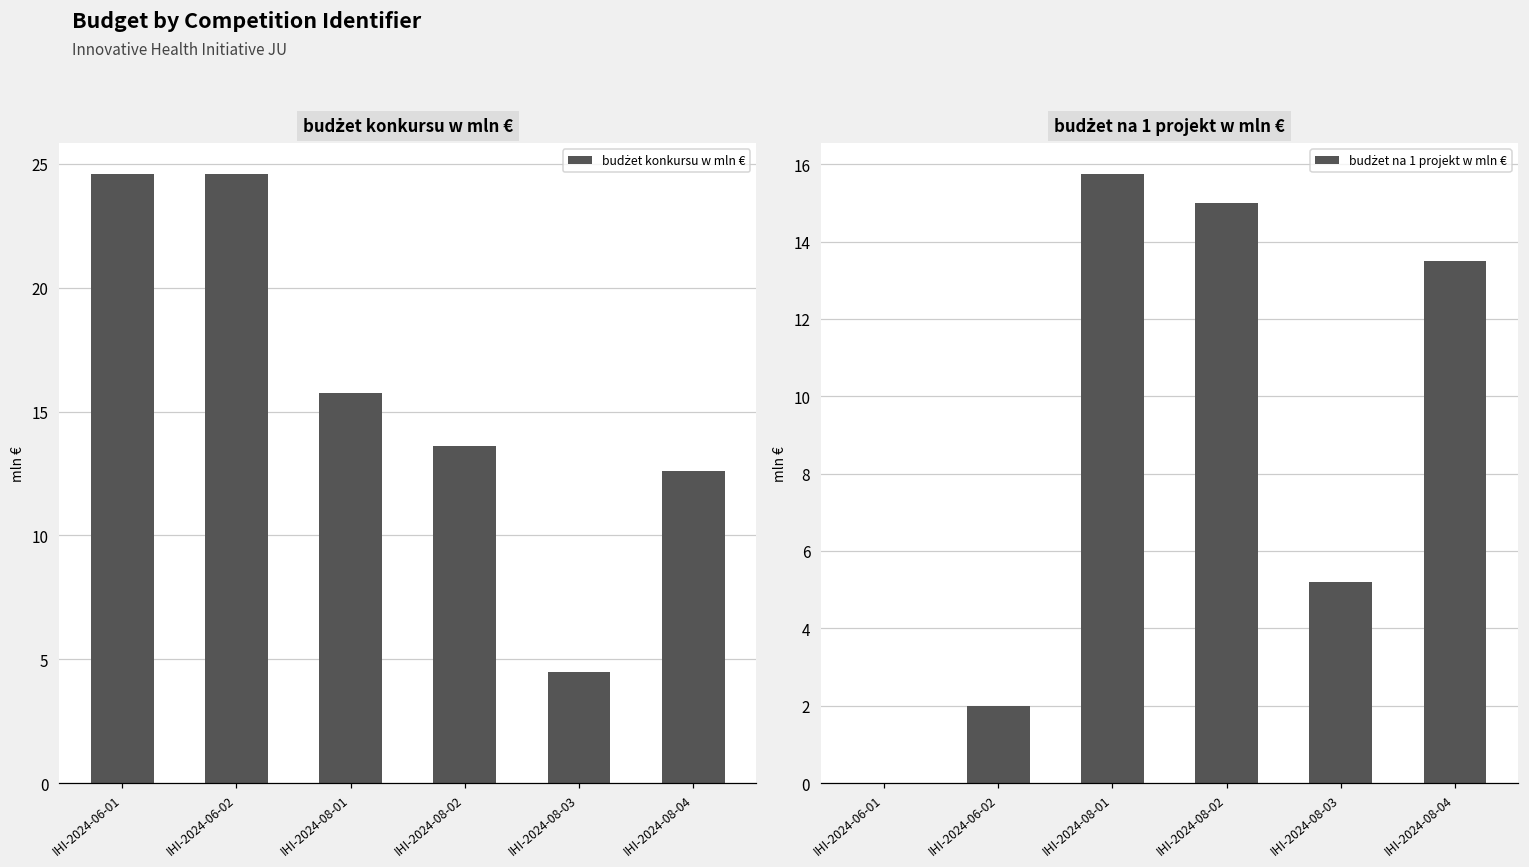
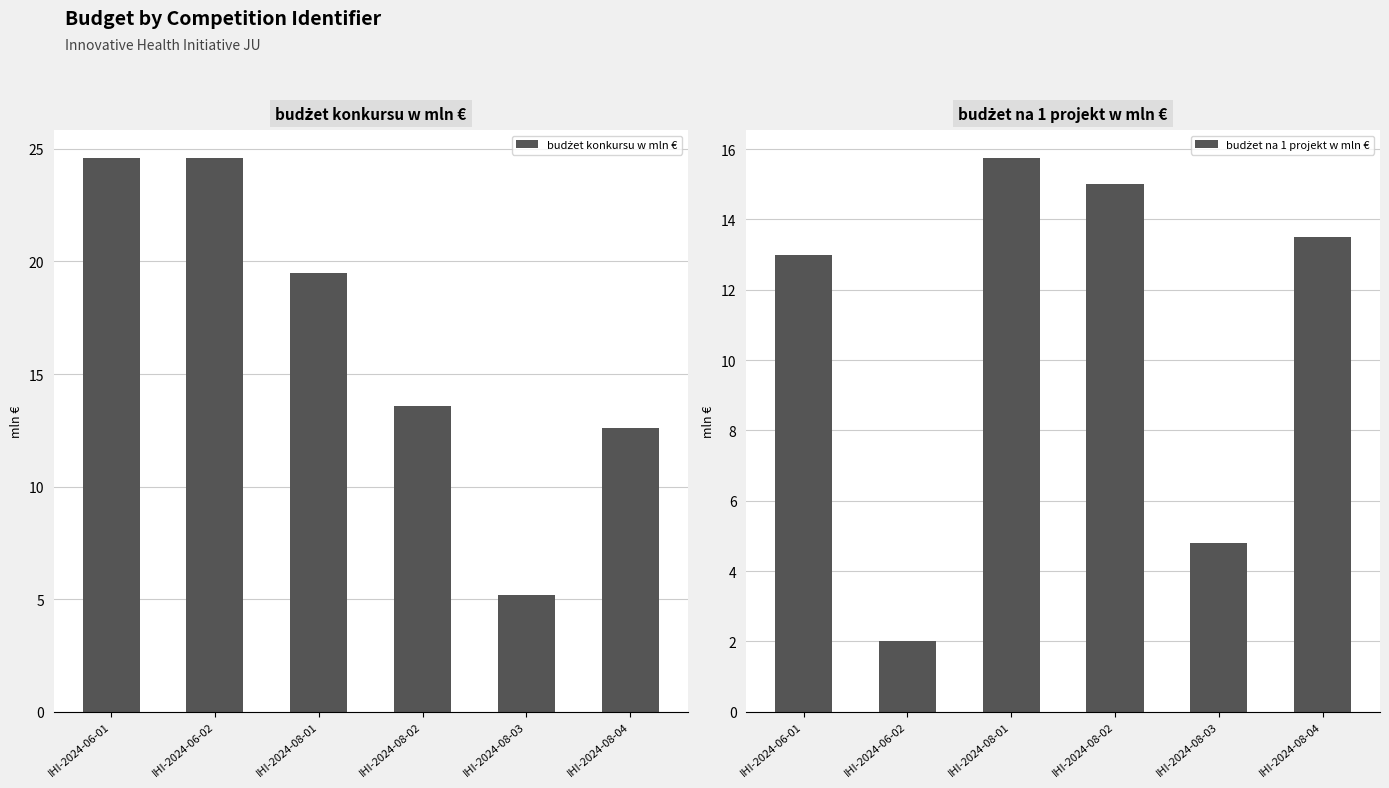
budżet konkursu w mln €, IHI-2024-08-01: 15.8 -> 19.5
budżet konkursu w mln €, IHI-2024-08-03: 4.5 -> 5.2
budżet na 1 projekt w mln €, IHI-2024-06-01: 0 -> 13
budżet na 1 projekt w mln €, IHI-2024-08-03: 5.2 -> 4.8
